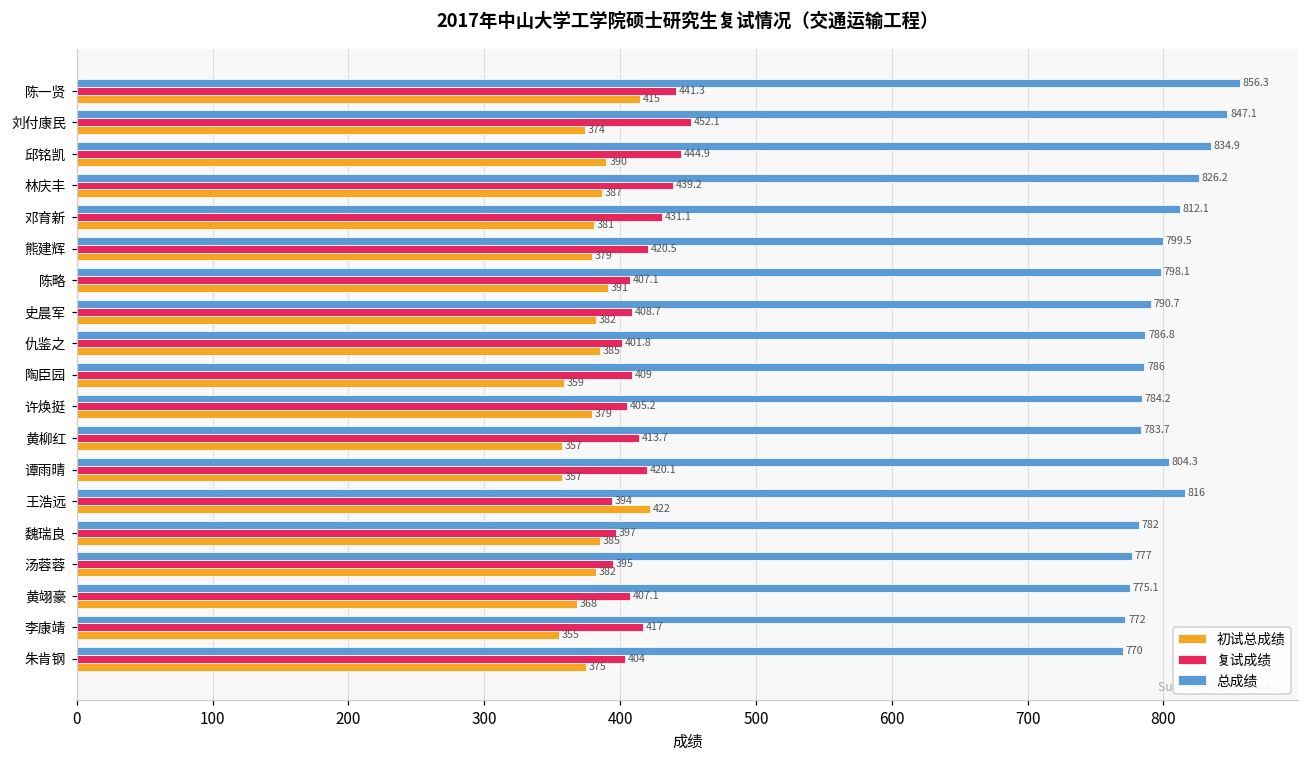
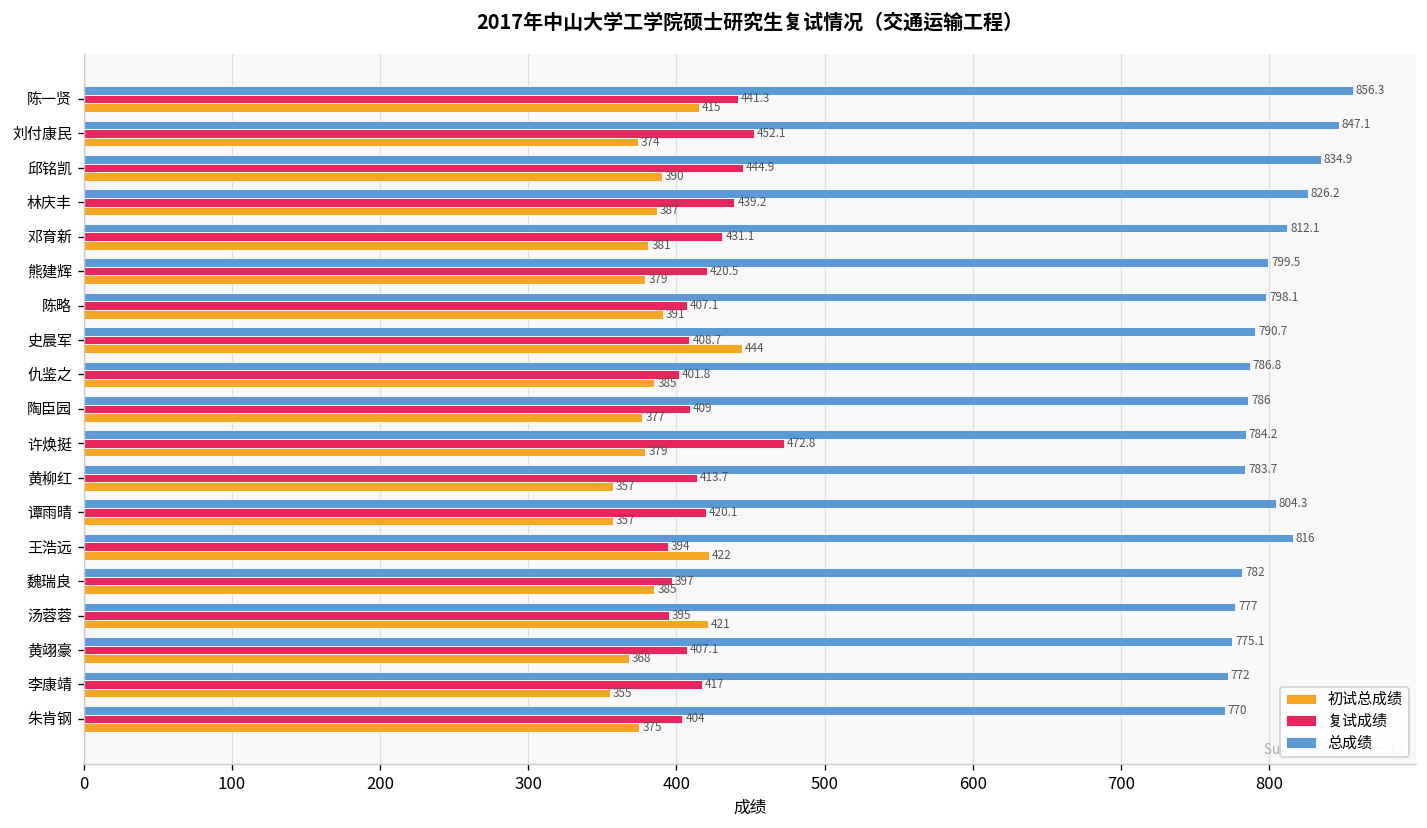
初试总成绩, 史晨军: 382 -> 444
初试总成绩, 陶臣园: 359 -> 377
复试成绩, 许焕挺: 405.2 -> 472.8
初试总成绩, 汤蓉蓉: 382 -> 421
